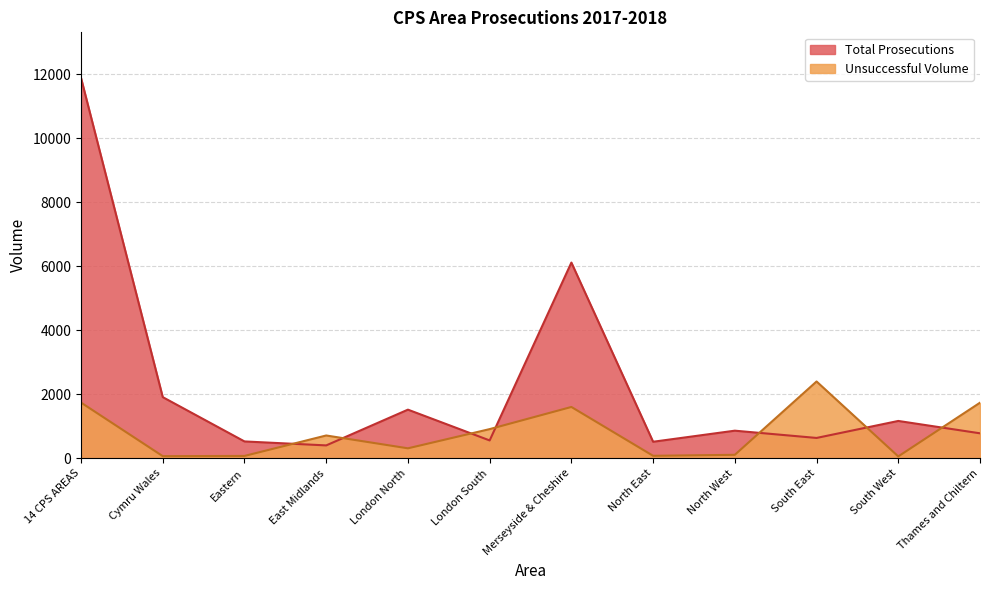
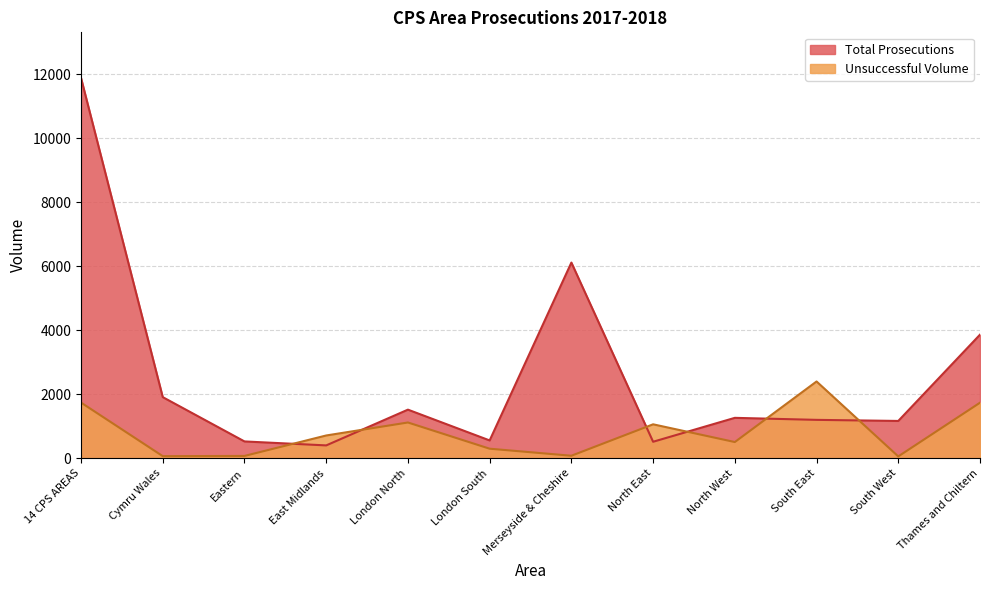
Unsuccessful Volume, London North: 300 -> 1100
Unsuccessful Volume, London South: 900 -> 300
Unsuccessful Volume, Merseyside & Cheshire: 1600 -> 100
Unsuccessful Volume, North East: 100 -> 1100
Total Prosecutions, North West: 900 -> 1300
Unsuccessful Volume, North West: 100 -> 500
Total Prosecutions, South East: 600 -> 1200
Total Prosecutions, Thames and Chiltern: 800 -> 3900
